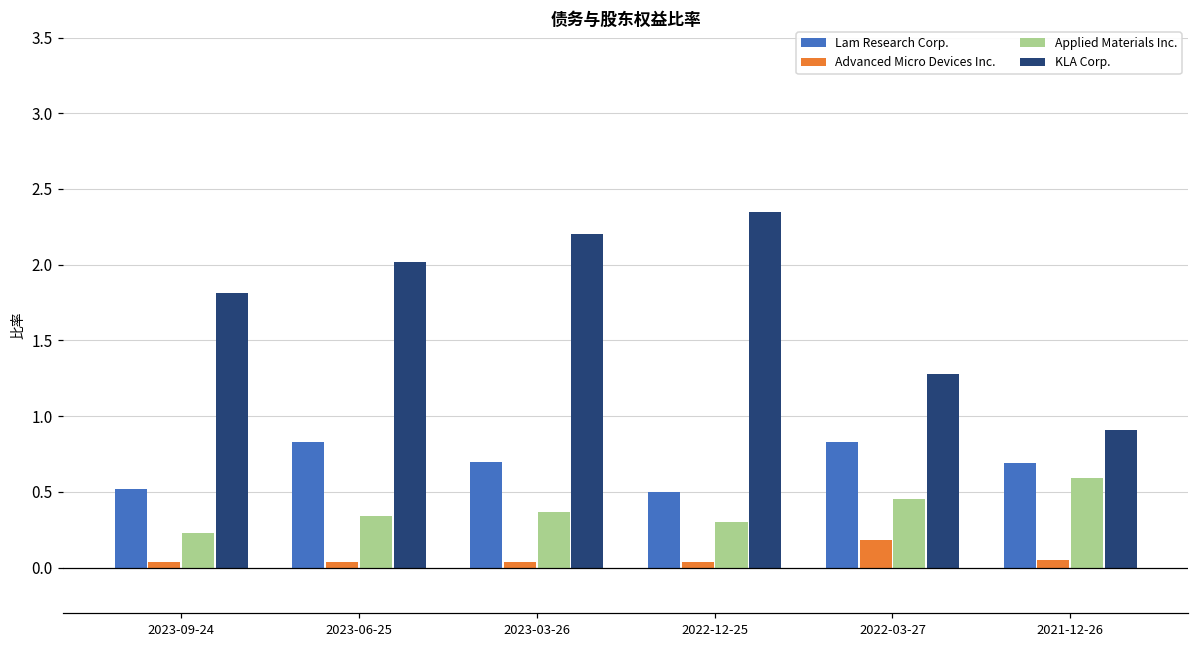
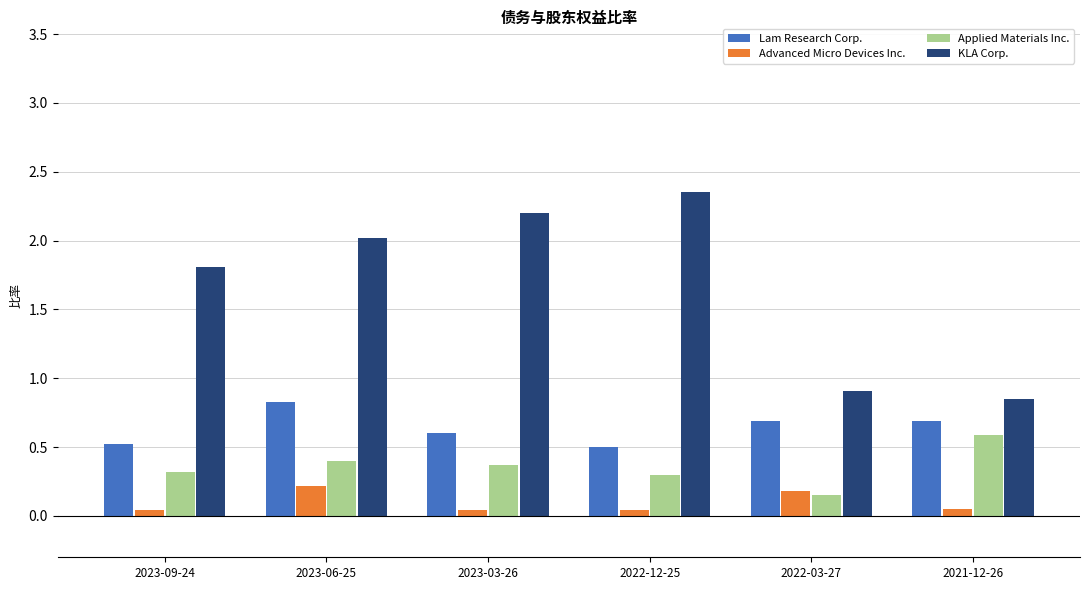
Applied Materials Inc., 2023-09-24: 0.23 -> 0.32
Advanced Micro Devices Inc., 2023-06-25: 0.04 -> 0.22
Applied Materials Inc., 2023-06-25: 0.34 -> 0.40
Lam Research Corp., 2023-03-26: 0.7 -> 0.6
Lam Research Corp., 2022-03-27: 0.83 -> 0.69
Applied Materials Inc., 2022-03-27: 0.45 -> 0.15
KLA Corp., 2022-03-27: 1.28 -> 0.91
KLA Corp., 2021-12-26: 0.91 -> 0.85
